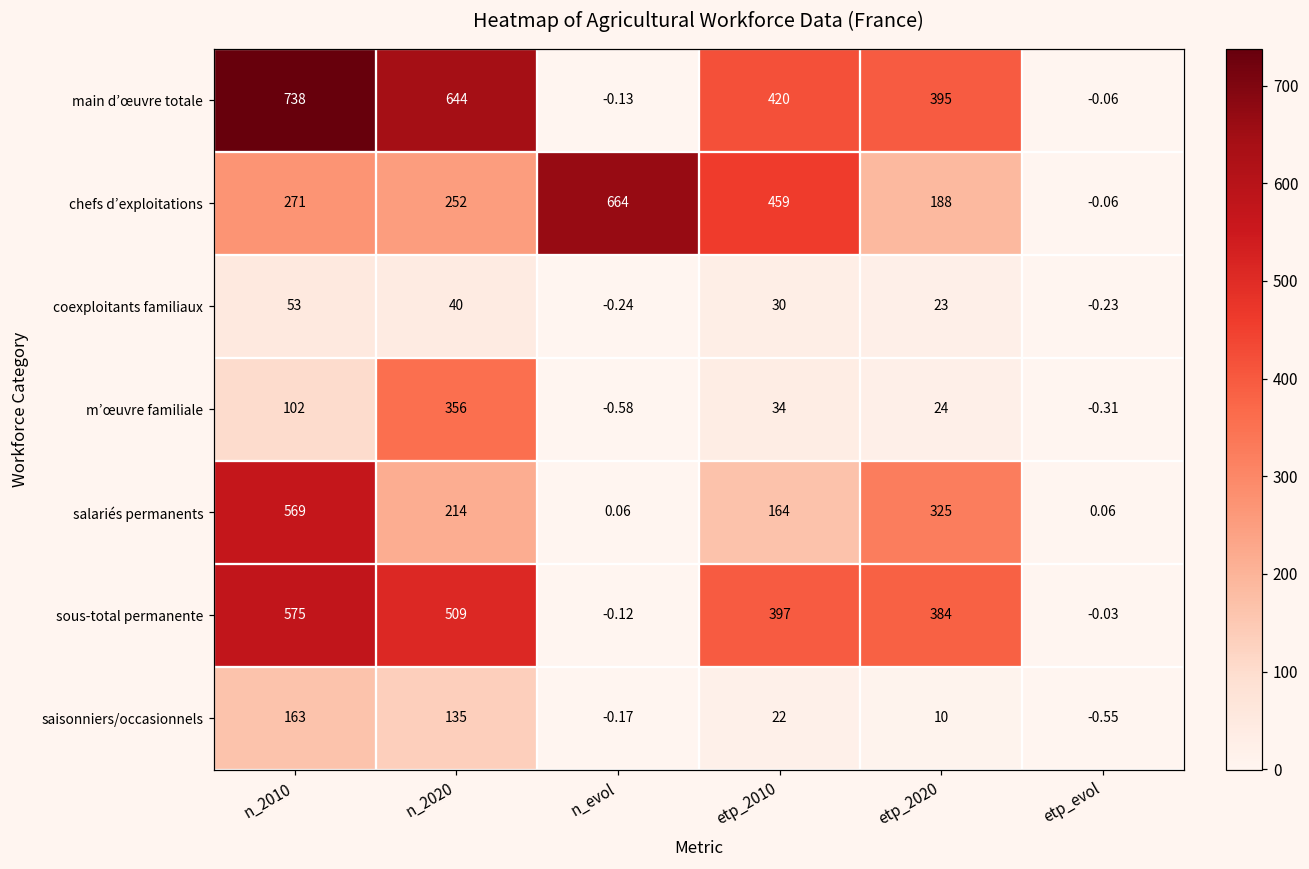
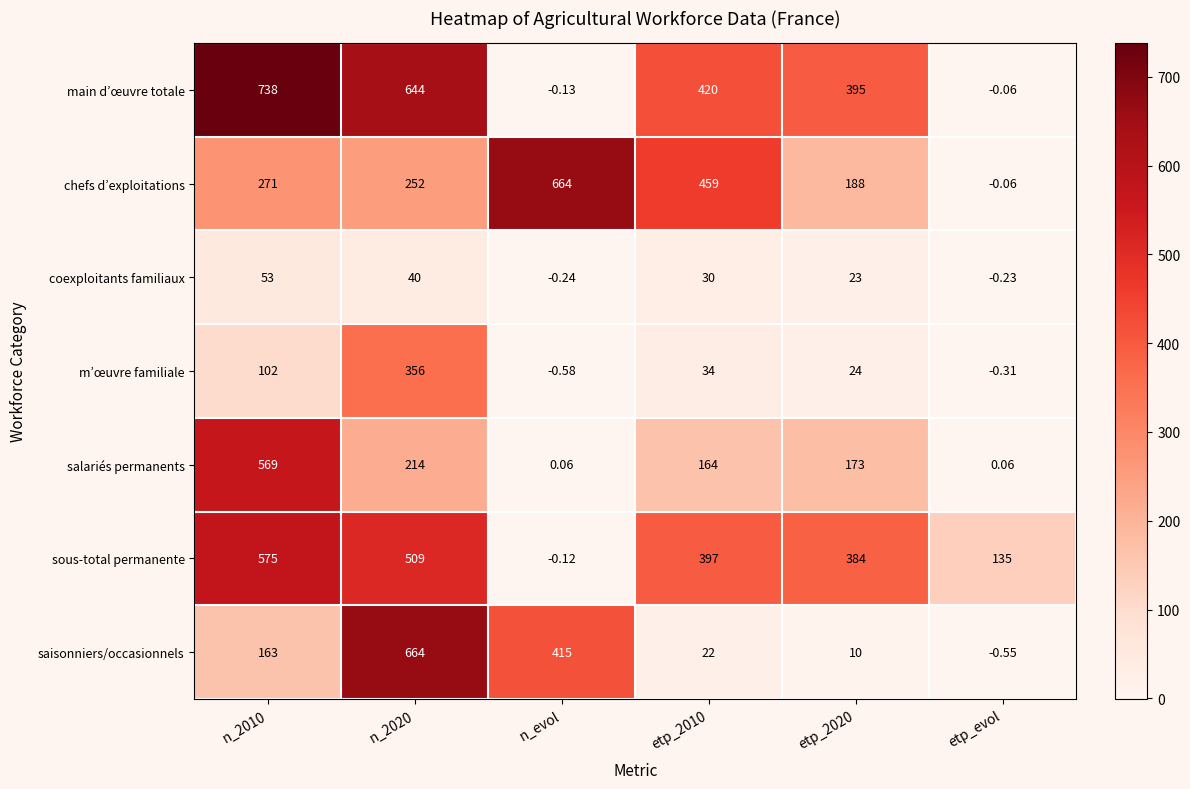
salariés permanents, etp_2020: 325 -> 173
sous-total permanente, etp_evol: -0.03 -> 135
saisonniers/occasionnels, n_2020: 135 -> 664
saisonniers/occasionnels, n_evol: -0.17 -> 415
